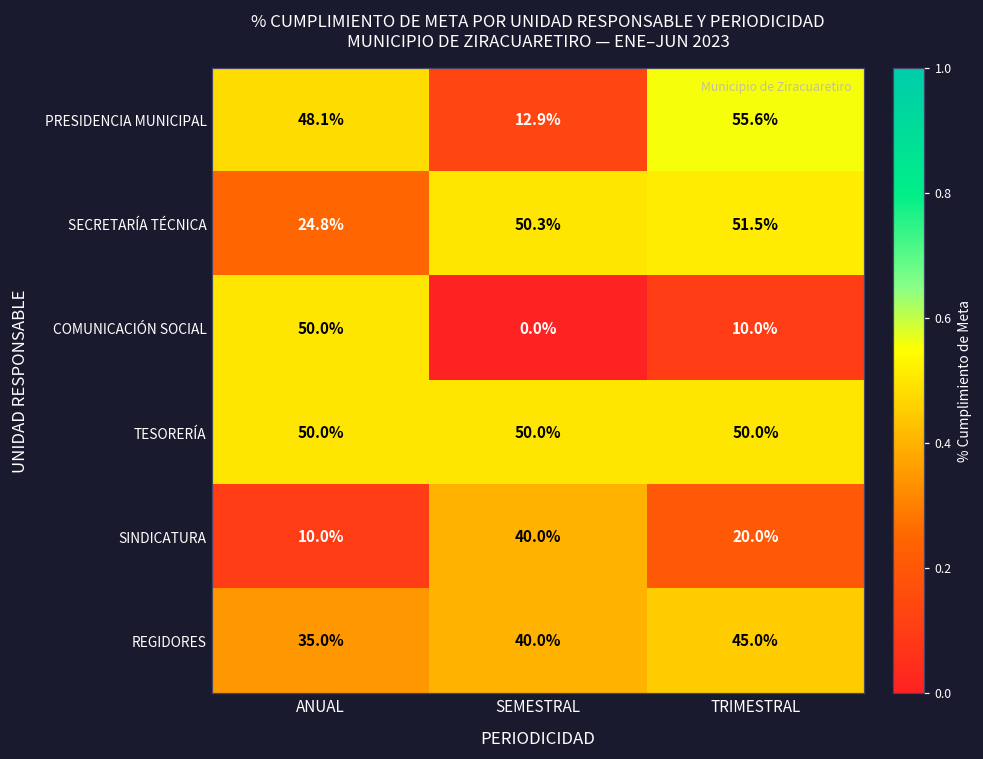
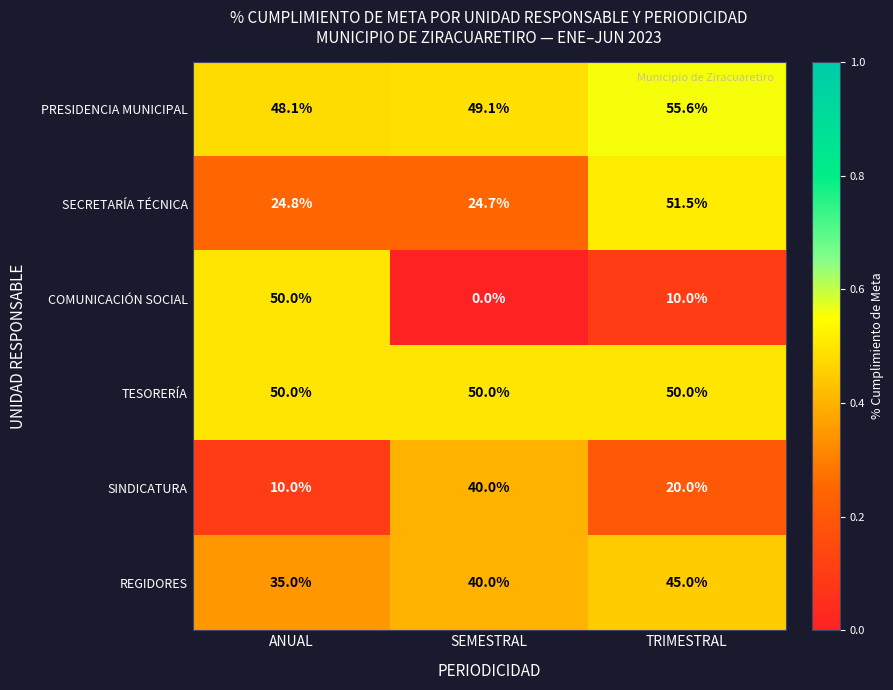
PRESIDENCIA MUNICIPAL, SEMESTRAL: 12.9% -> 49.1%
SECRETARÍA TÉCNICA, SEMESTRAL: 50.3% -> 24.7%
